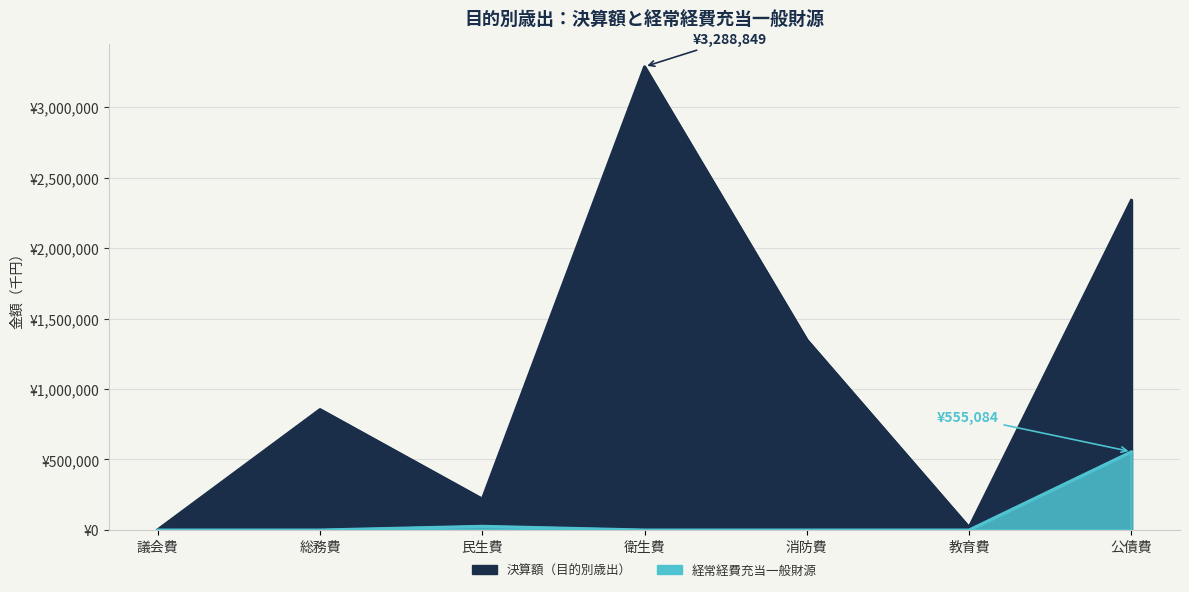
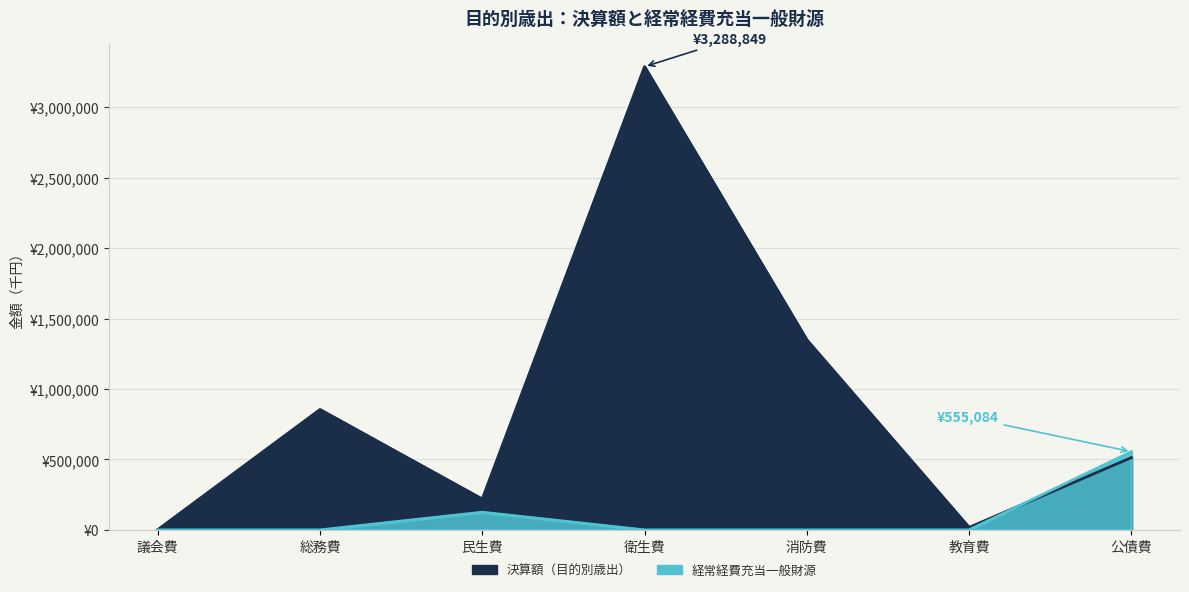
経常経費充当一般財源, 民生費: ¥30,000 -> ¥130,000
決算額（目的別歳出）, 公債費: ¥2,340,000 -> ¥510,000
